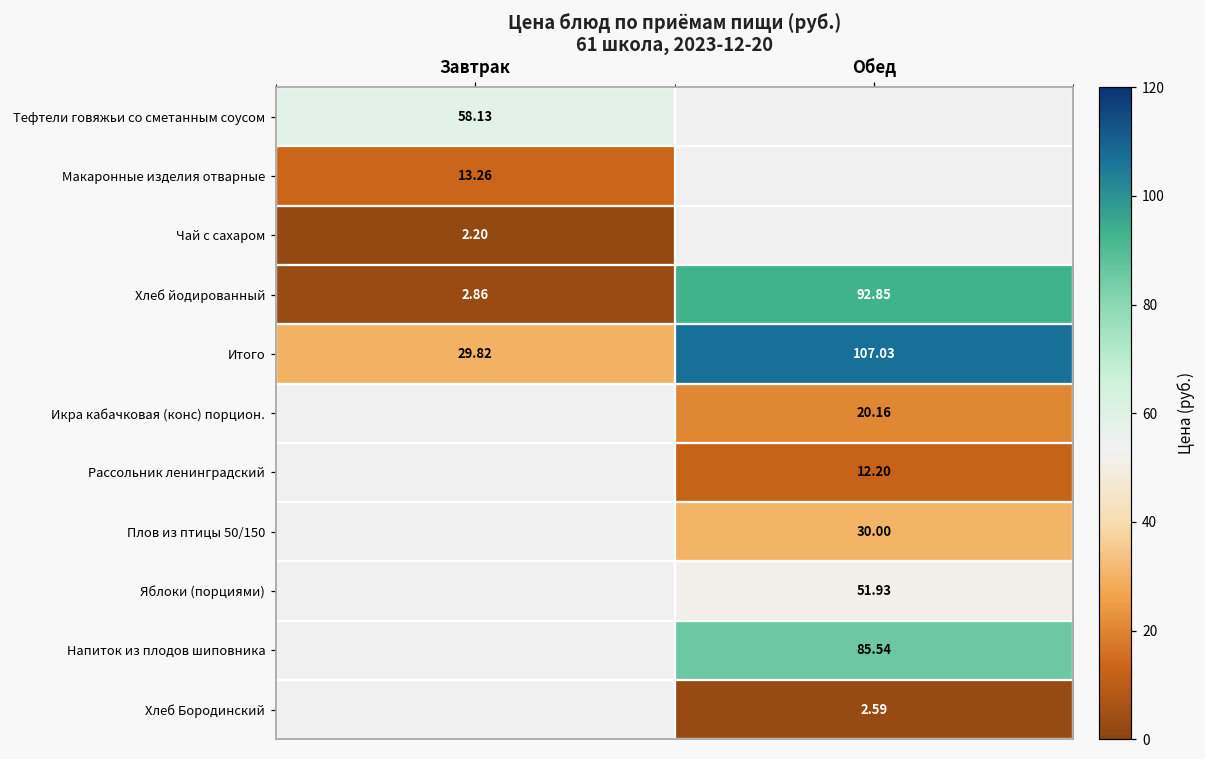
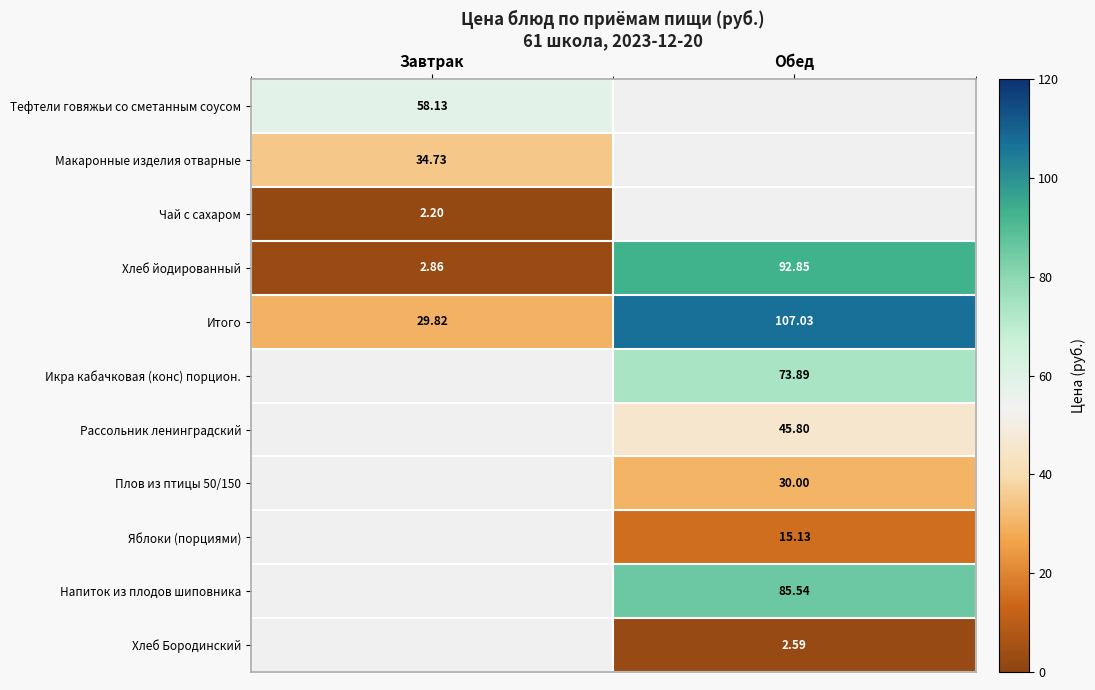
Макаронные изделия отварные, Завтрак: 13.26 -> 34.73
Икра кабачковая (конс) порцион., Обед: 20.16 -> 73.89
Рассольник ленинградский, Обед: 12.20 -> 45.80
Яблоки (порциями), Обед: 51.93 -> 15.13
